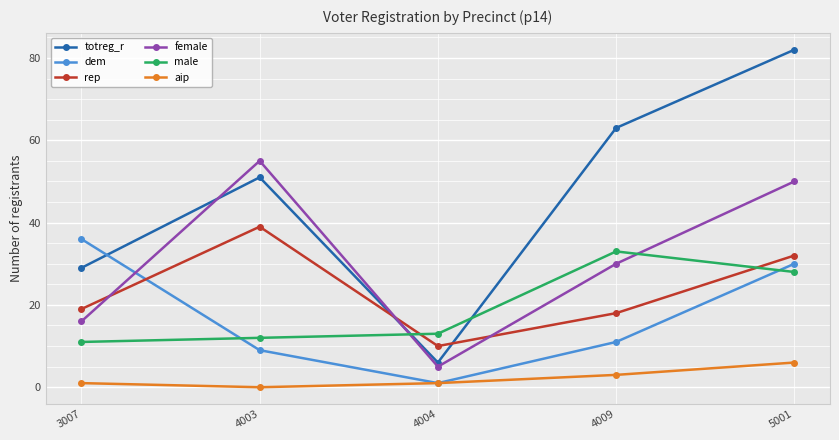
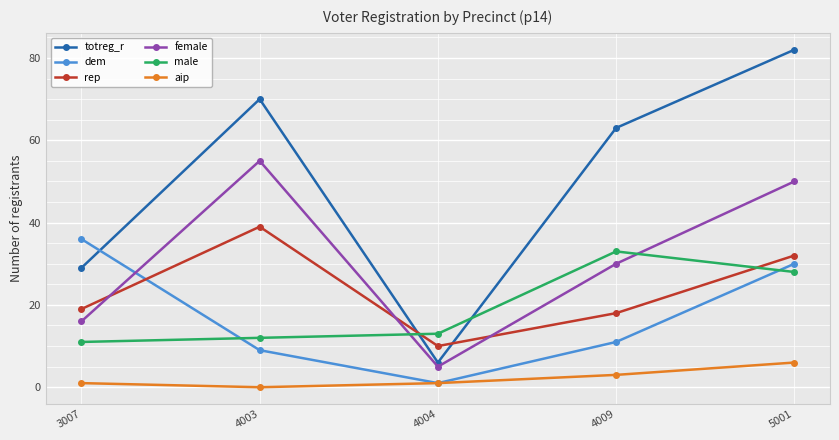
totreg_r, 4003: 51 -> 70
